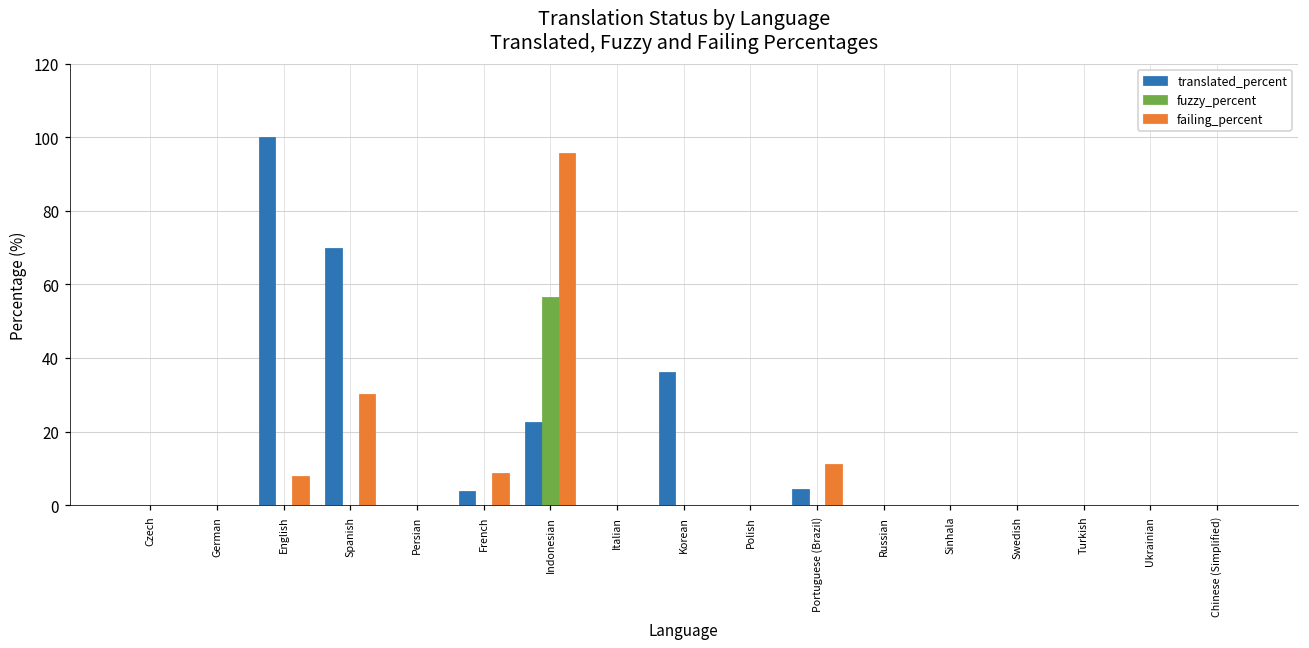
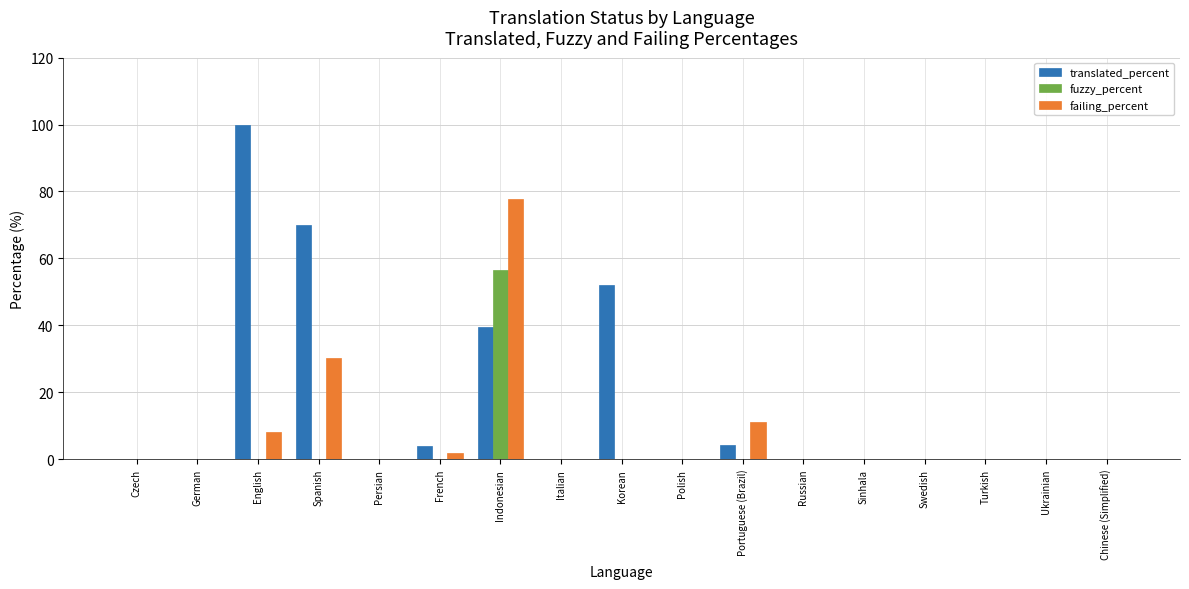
failing_percent, French: 9 -> 2
translated_percent, Indonesian: 23 -> 39
failing_percent, Indonesian: 96 -> 78
translated_percent, Korean: 36 -> 52
